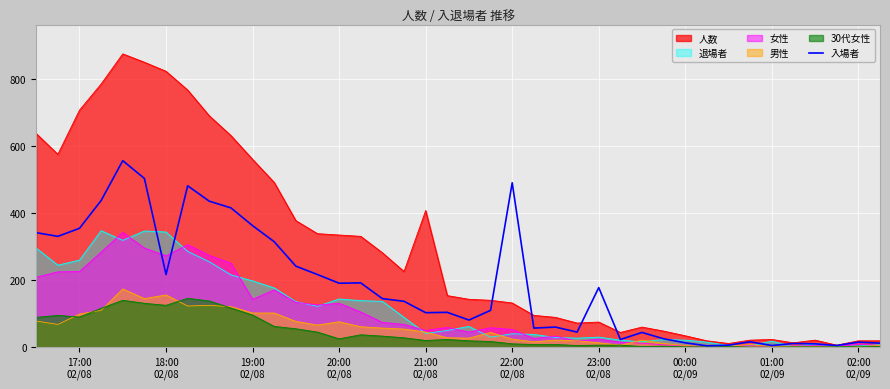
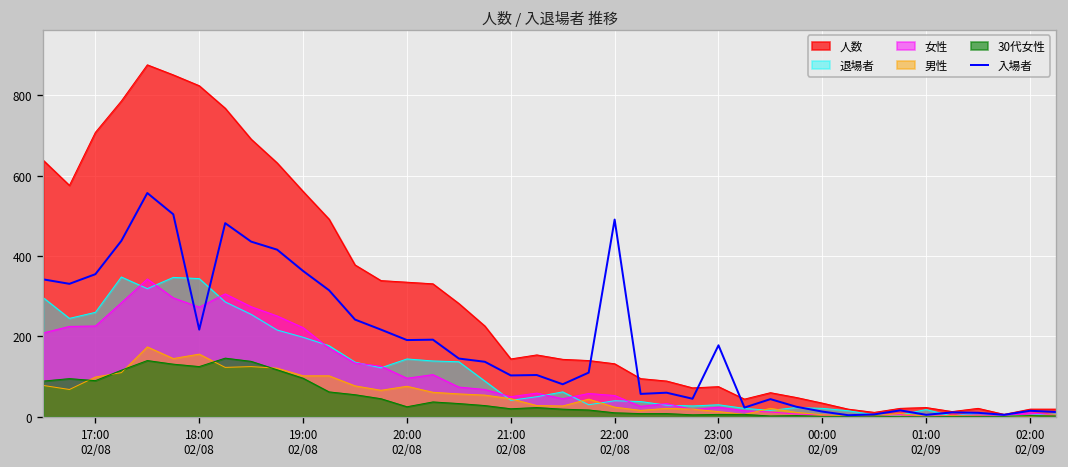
女性, 19:00 02/08: 140 -> 220
女性, 20:00 02/08: 130 -> 100
人数, 21:00 02/08: 410 -> 140
